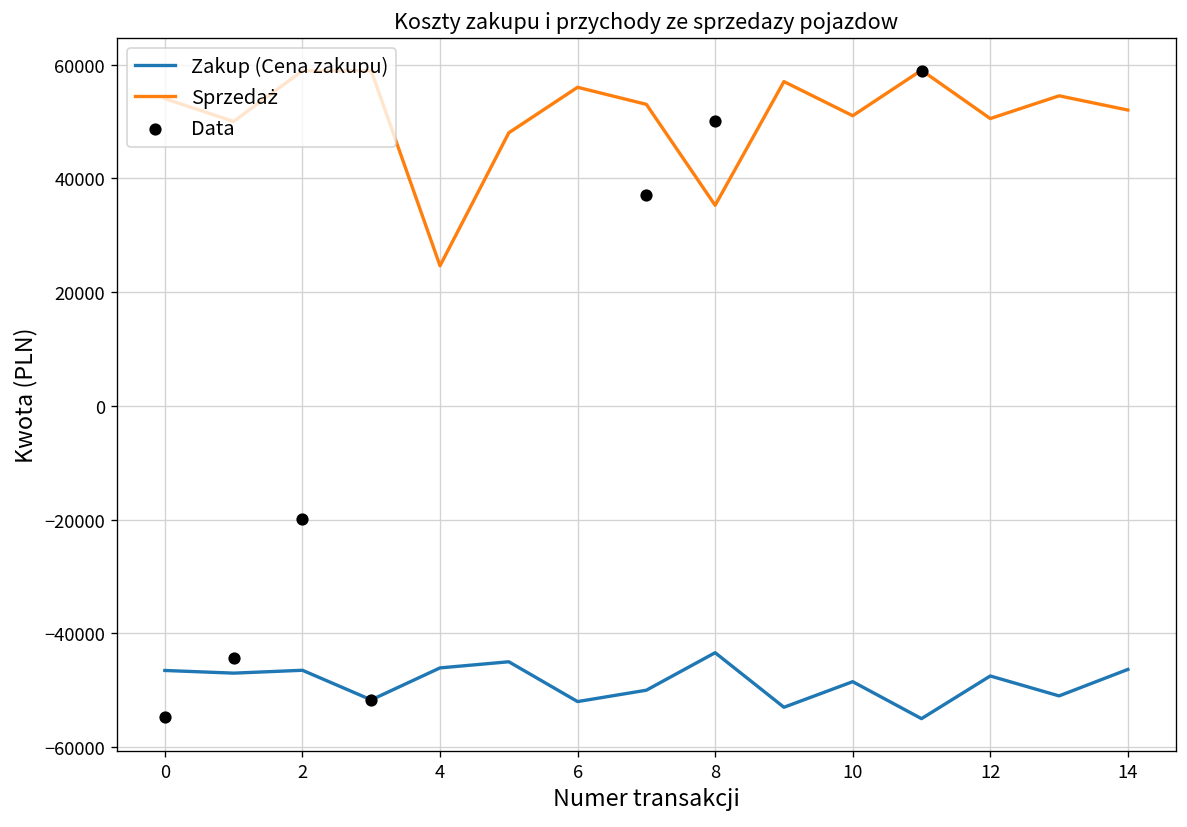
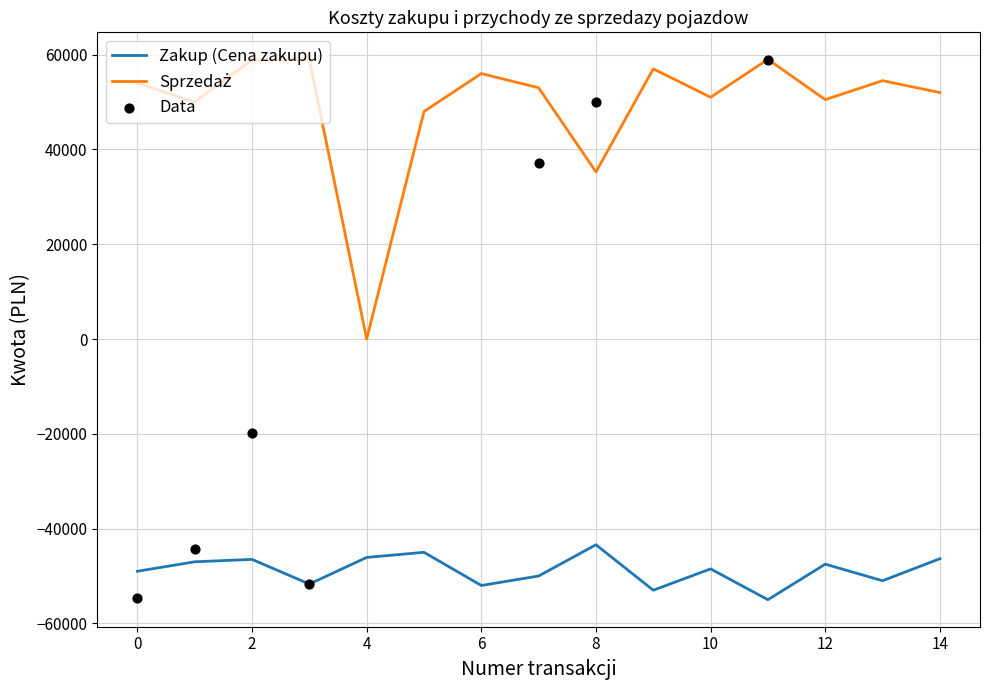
Zakup (Cena zakupu), 0: -47000 -> -49000
Sprzedaż, 4: 25000 -> 0
